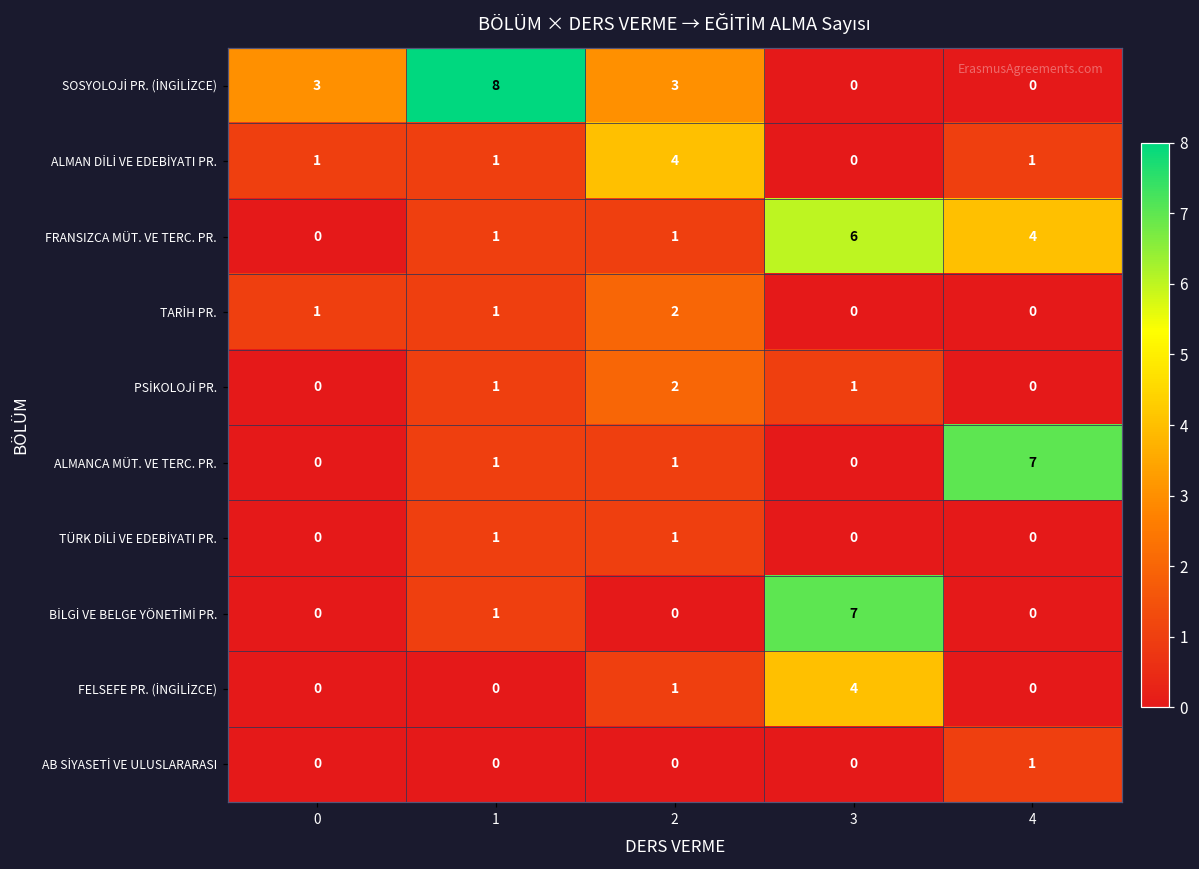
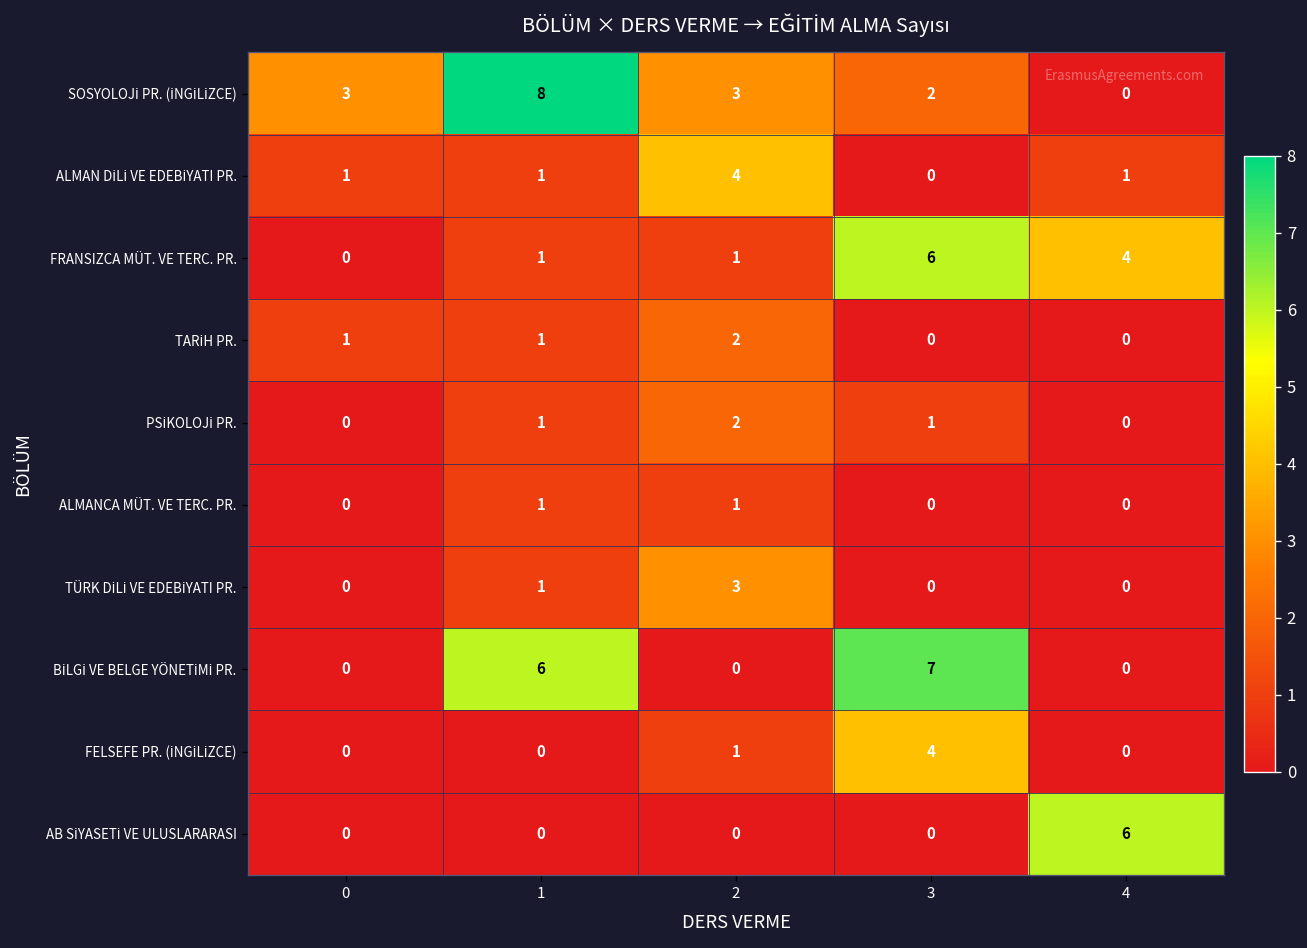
SOSYOLOJİ PR. (İNGİLİZCE), 3: 0 -> 2
ALMANCA MÜT. VE TERC. PR., 4: 7 -> 0
TÜRK DİLİ VE EDEBİYATI PR., 2: 1 -> 3
BİLGİ VE BELGE YÖNETİMİ PR., 1: 1 -> 6
AB SİYASETİ VE ULUSLARARASI, 4: 1 -> 6
